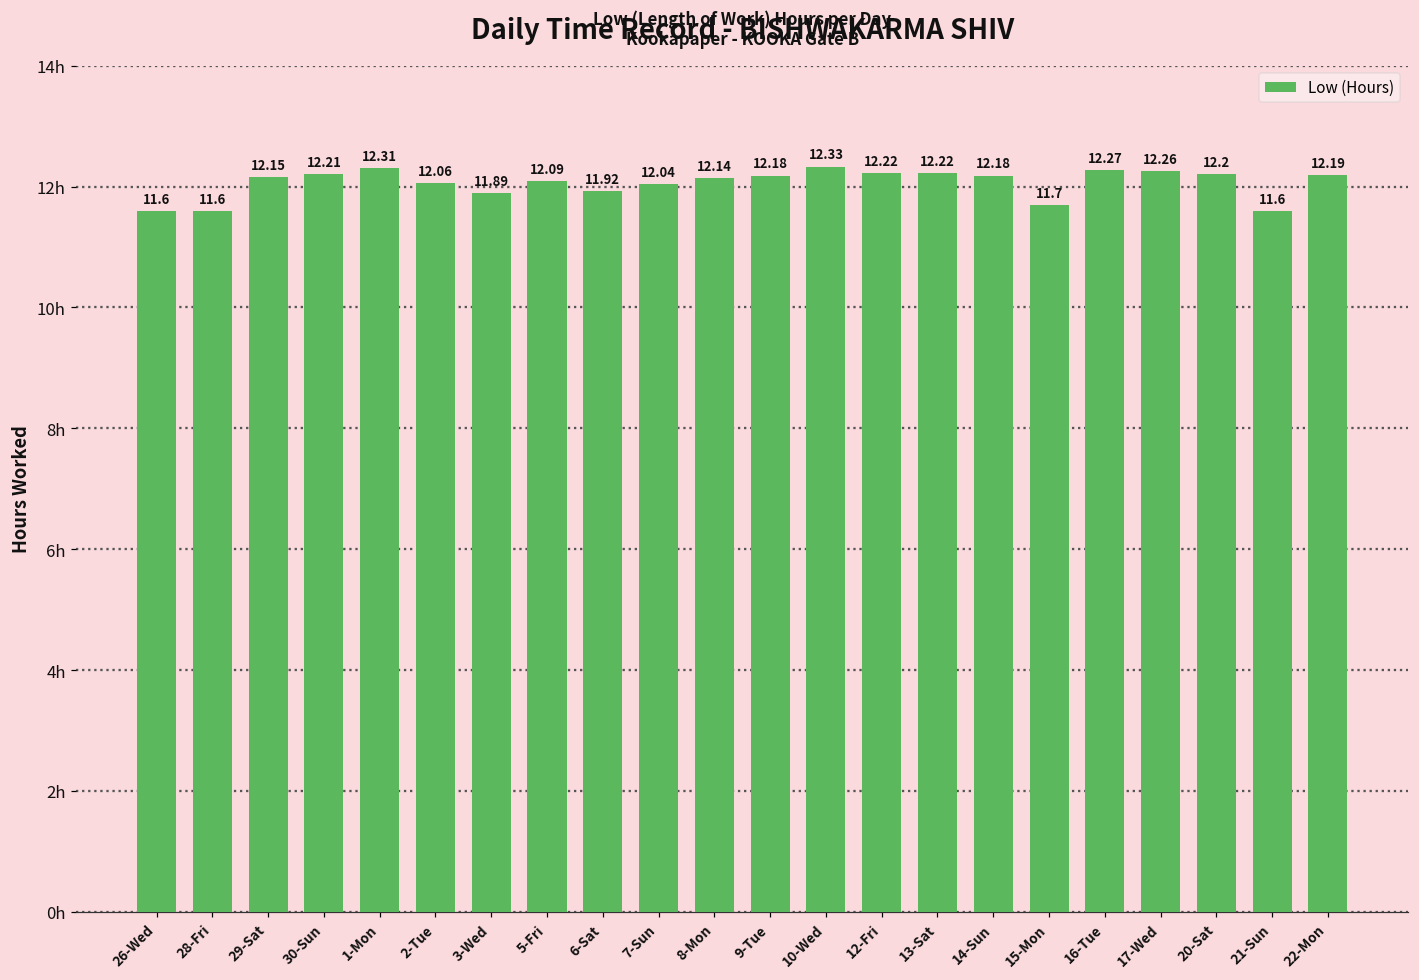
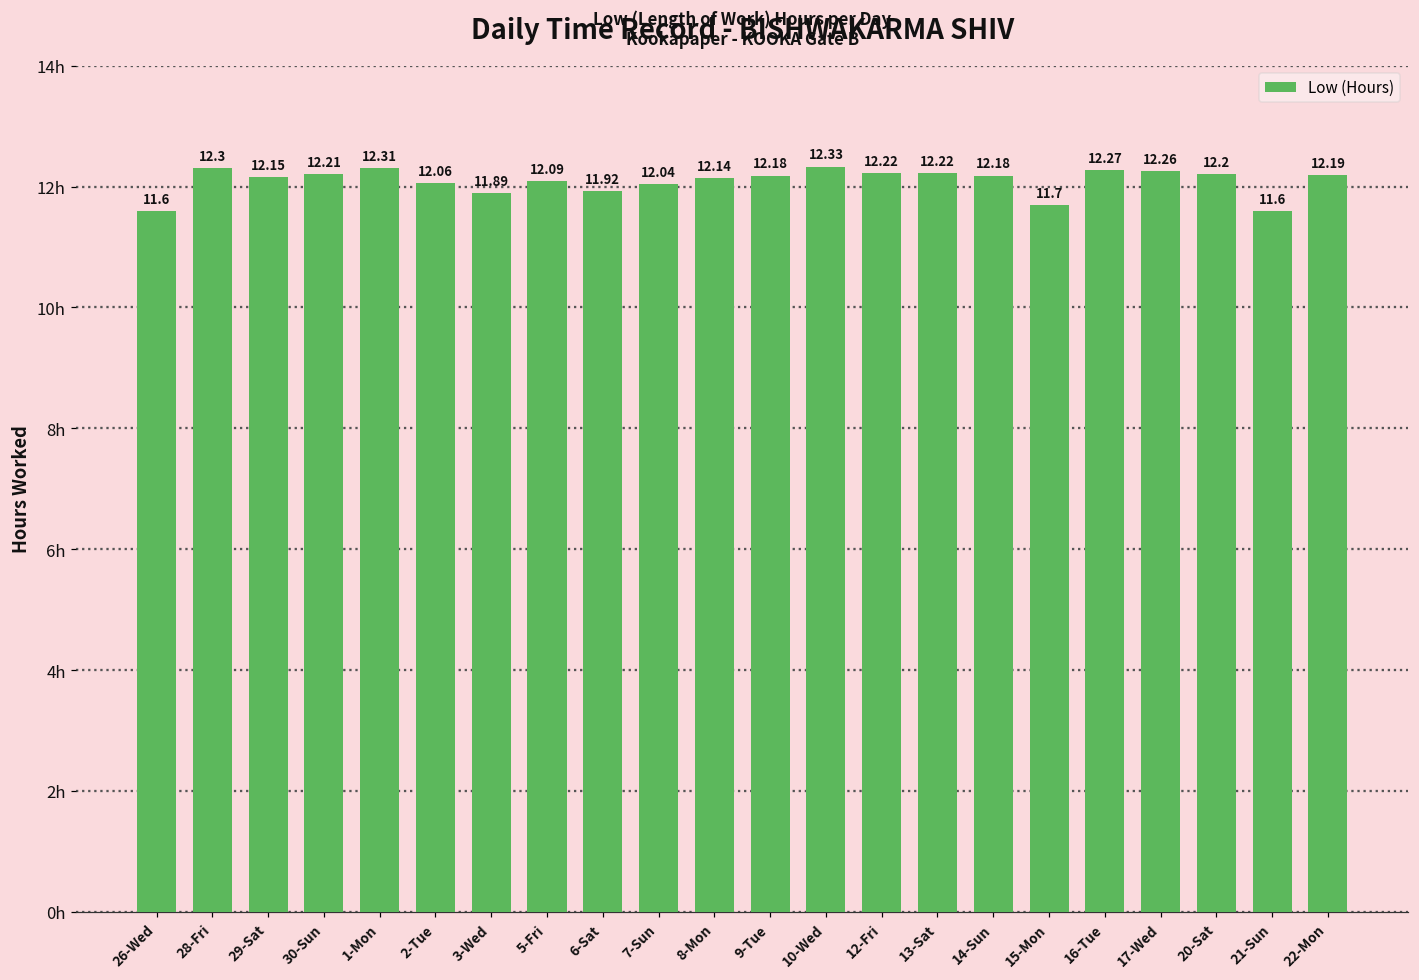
28-Fri: 11.6 -> 12.3
